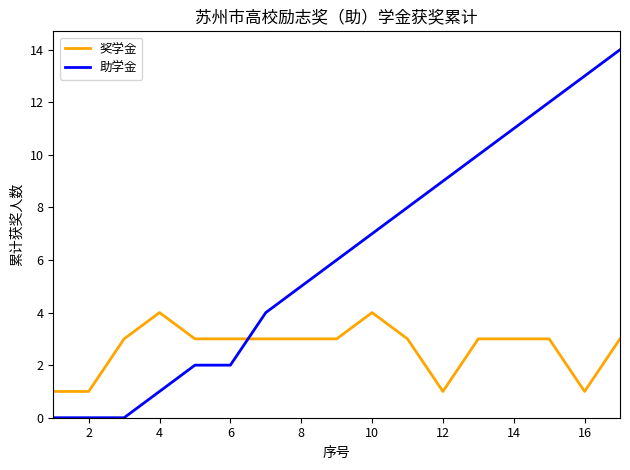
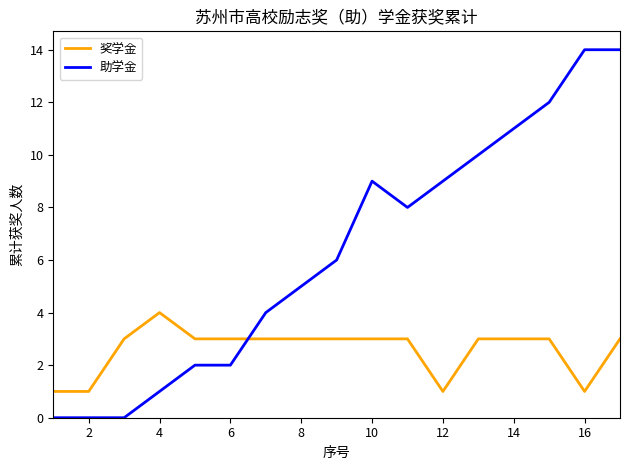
奖学金, 10: 4 -> 3
助学金, 10: 7 -> 9
助学金, 16: 13 -> 14
